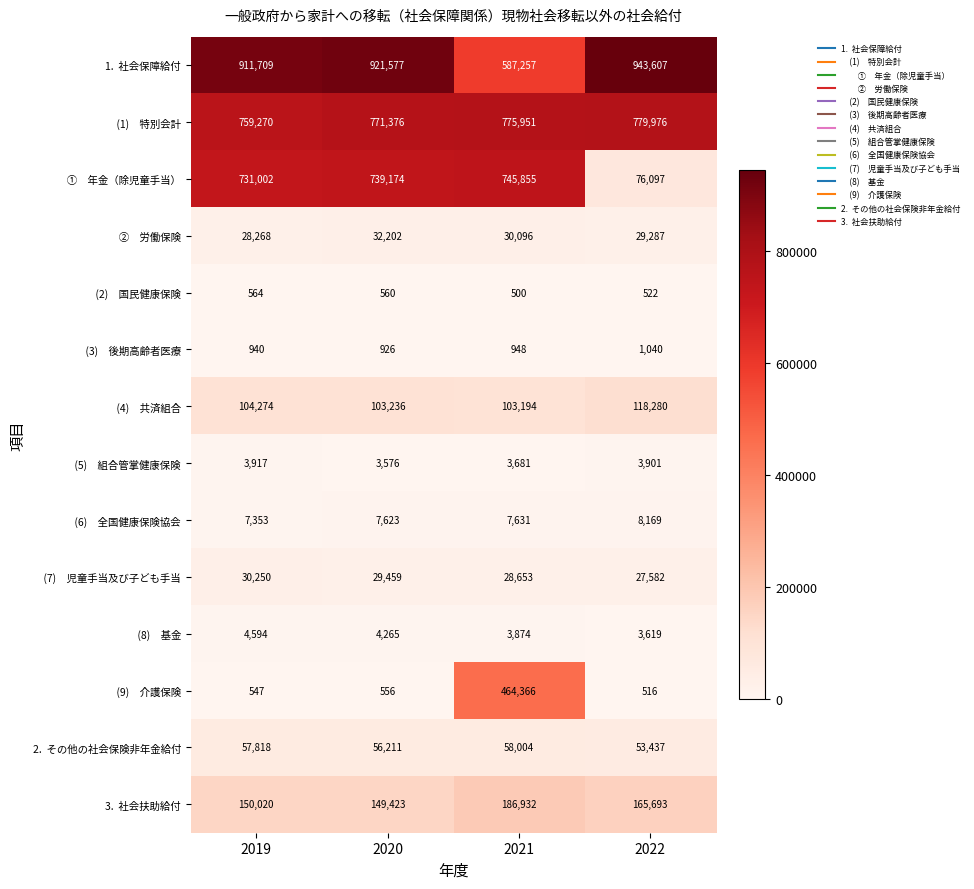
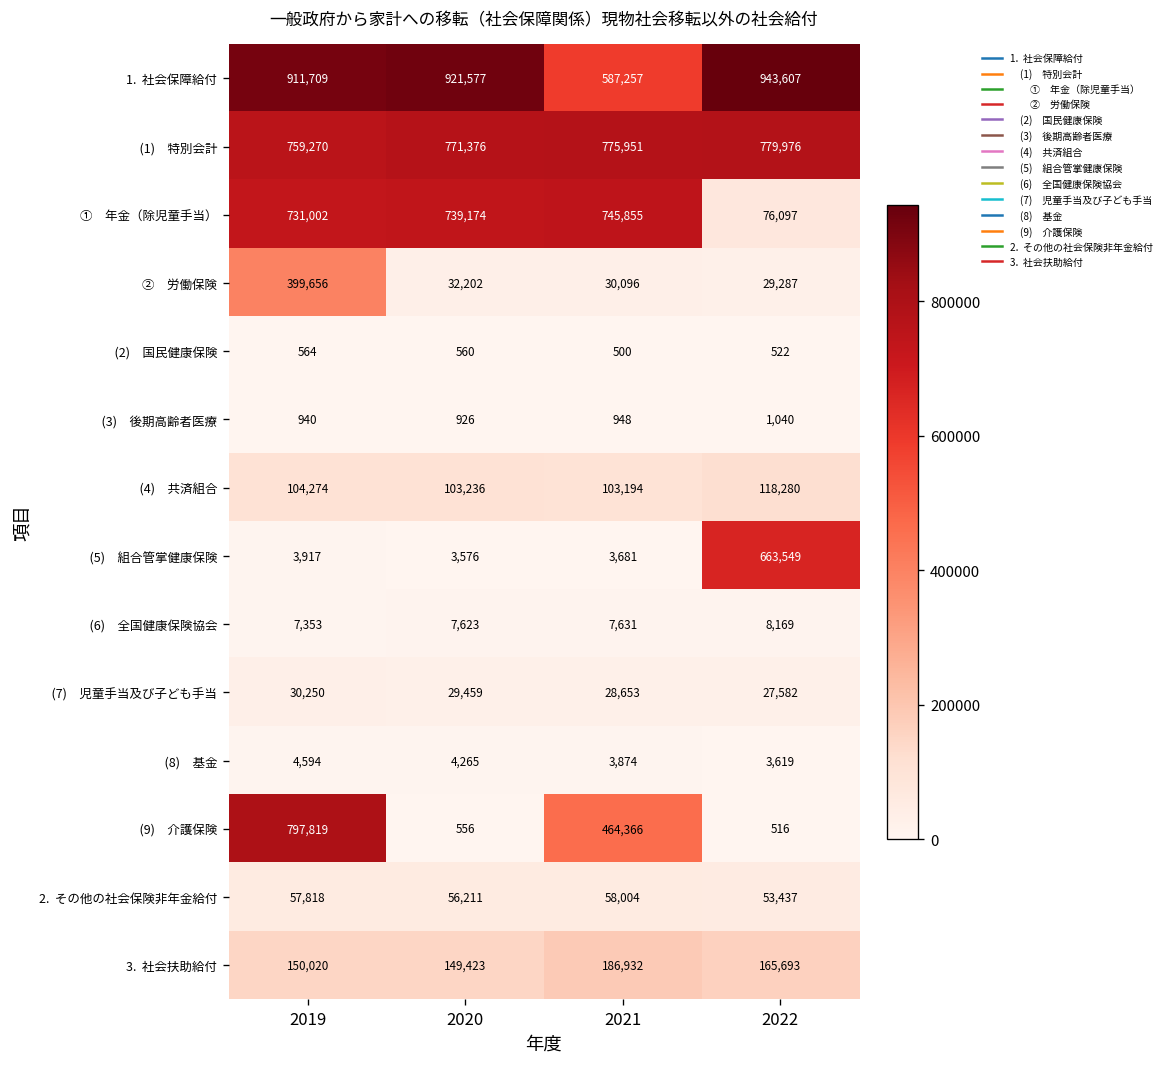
② 労働保険, 2019: 28,268 -> 399,656
(5) 組合管掌健康保険, 2022: 3,901 -> 663,549
(9) 介護保険, 2019: 547 -> 797,819
